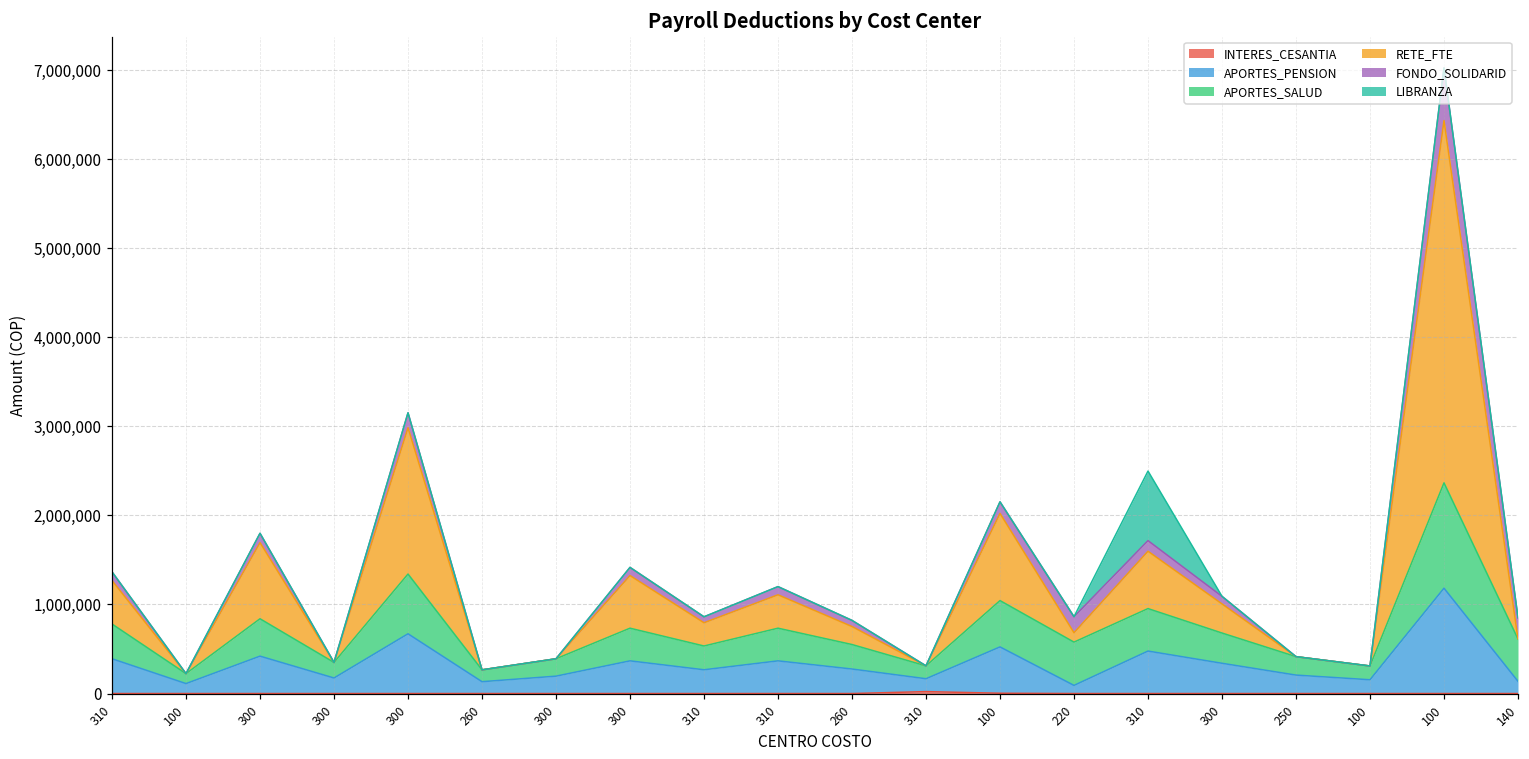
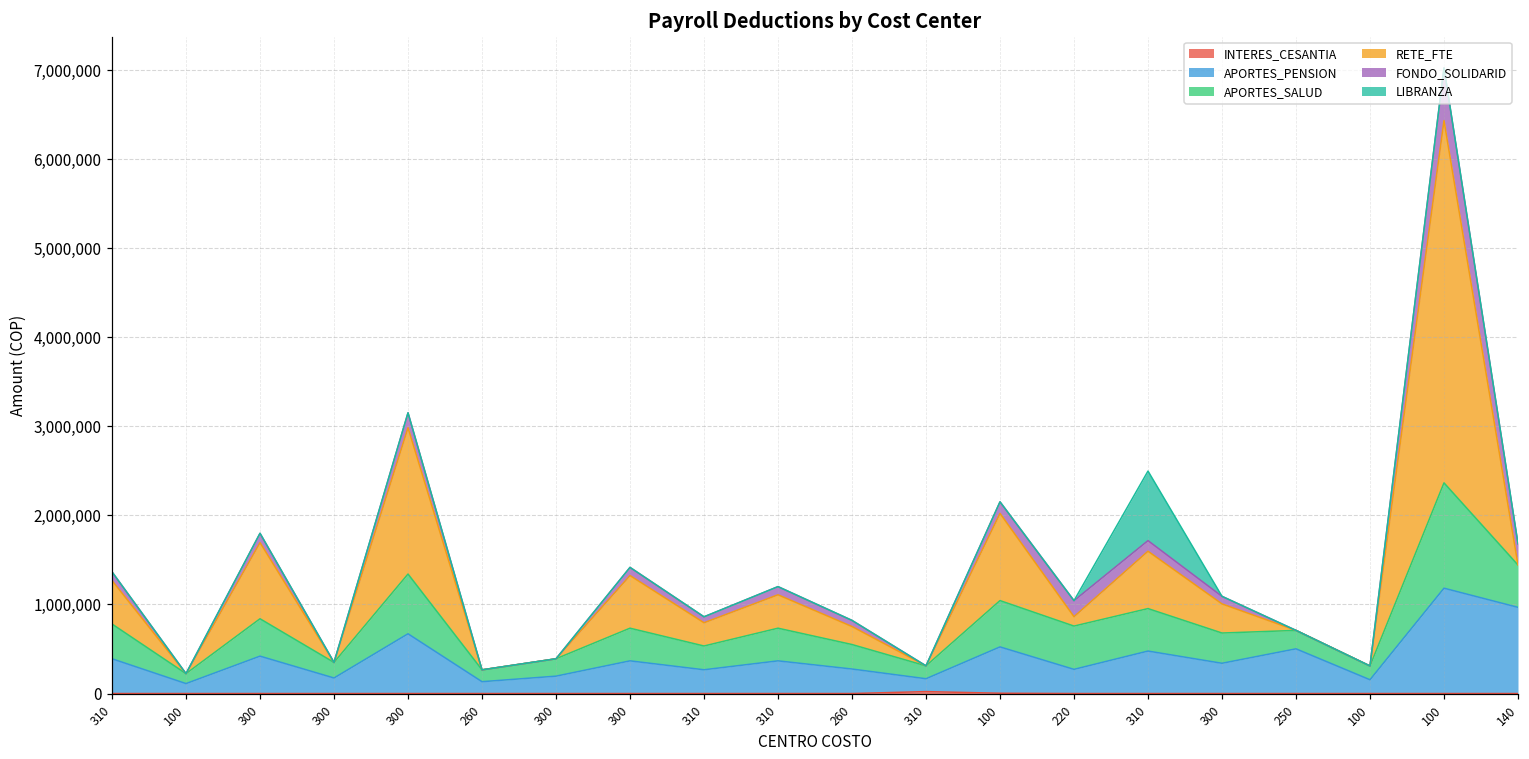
APORTES_PENSION, 220: 100,000 -> 300,000
APORTES_PENSION, 250: 200,000 -> 500,000
APORTES_PENSION, 140: 100,000 -> 1,000,000
